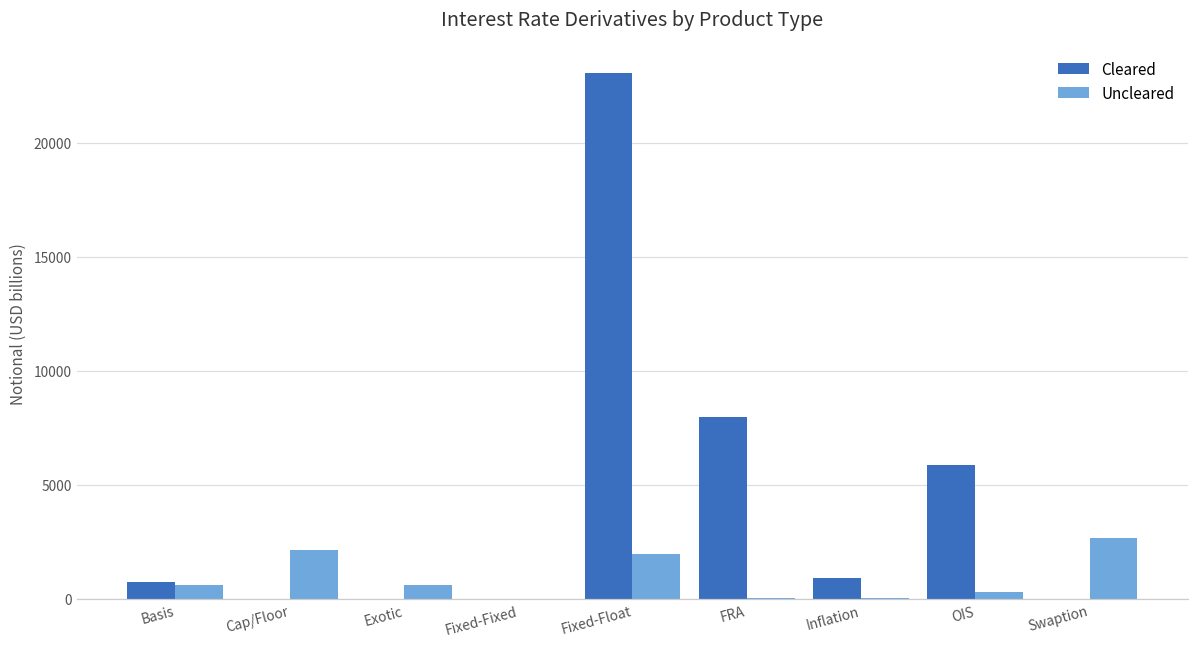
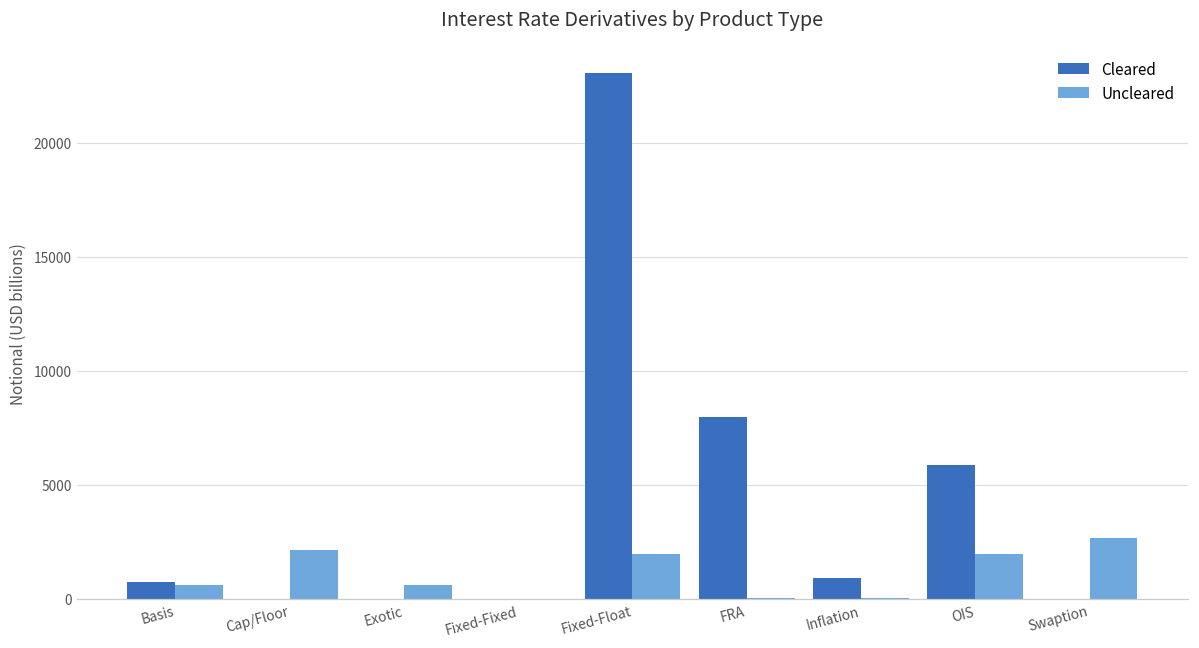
Uncleared, OIS: 300 -> 2000
